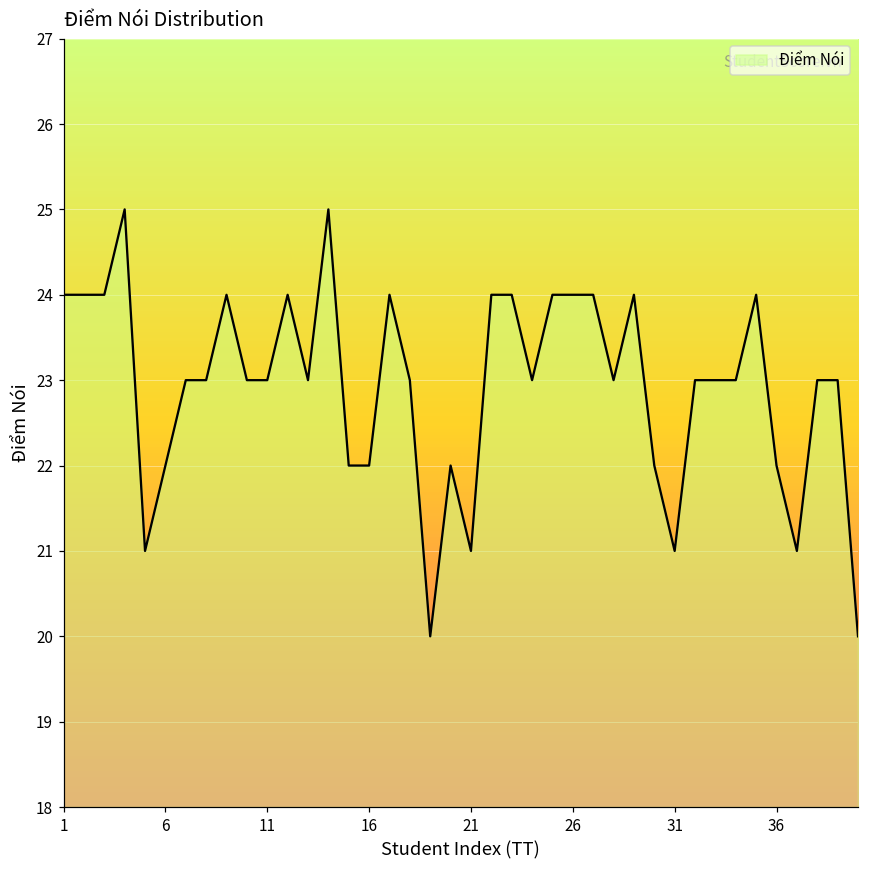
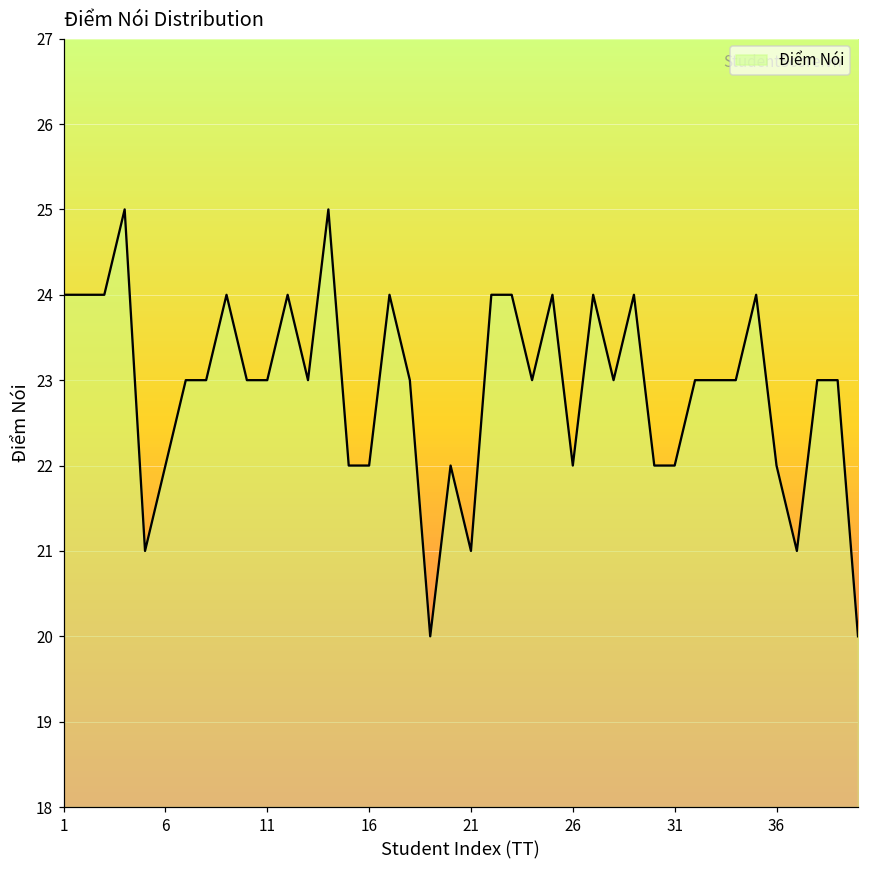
26: 24 -> 22
31: 21 -> 22
